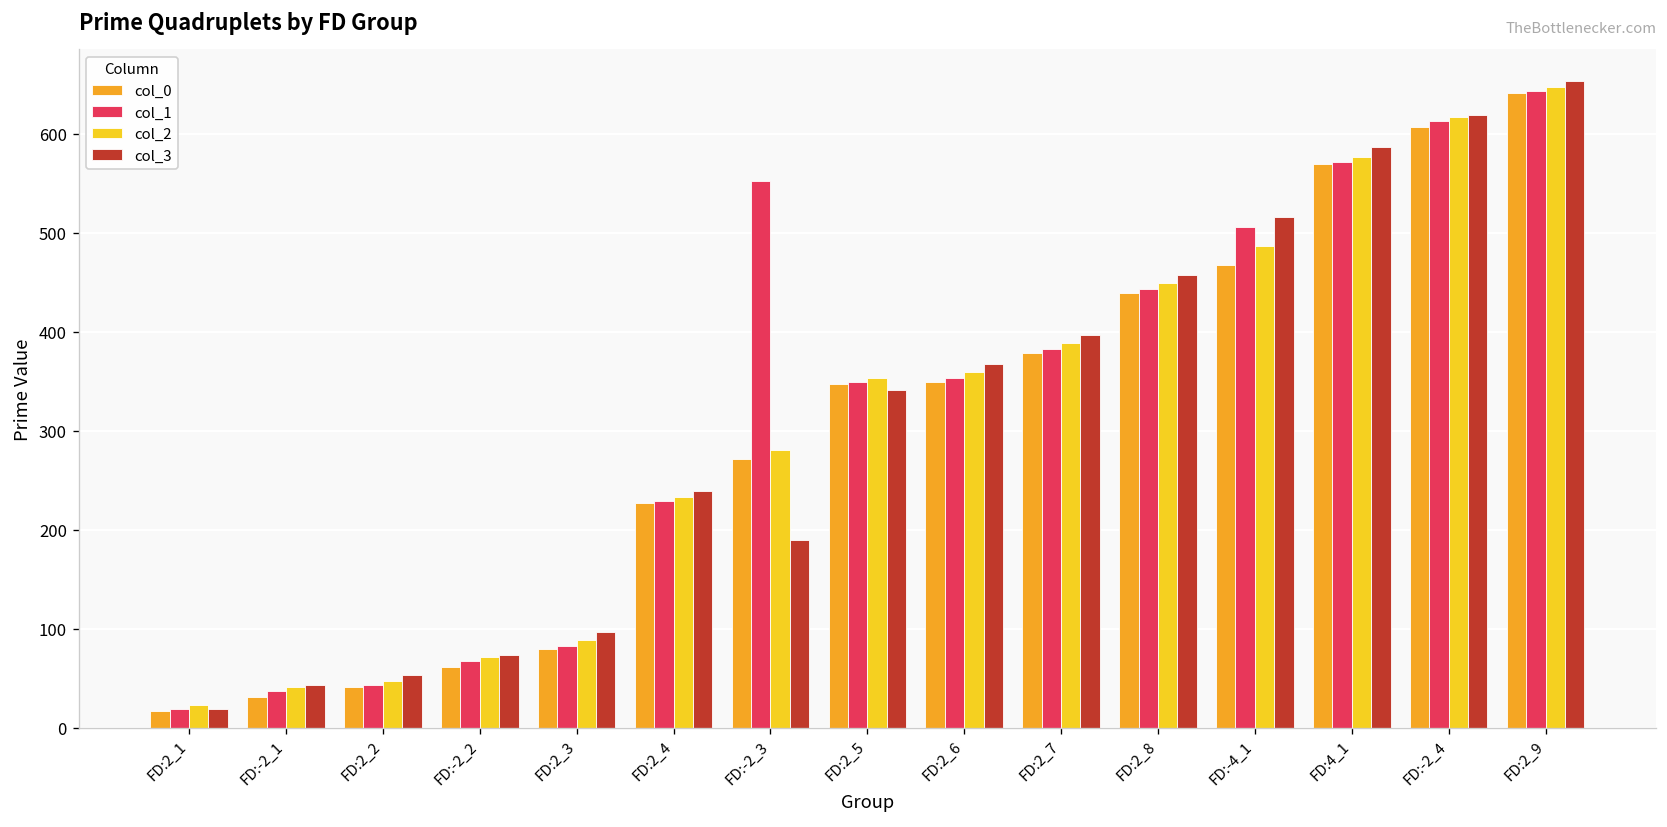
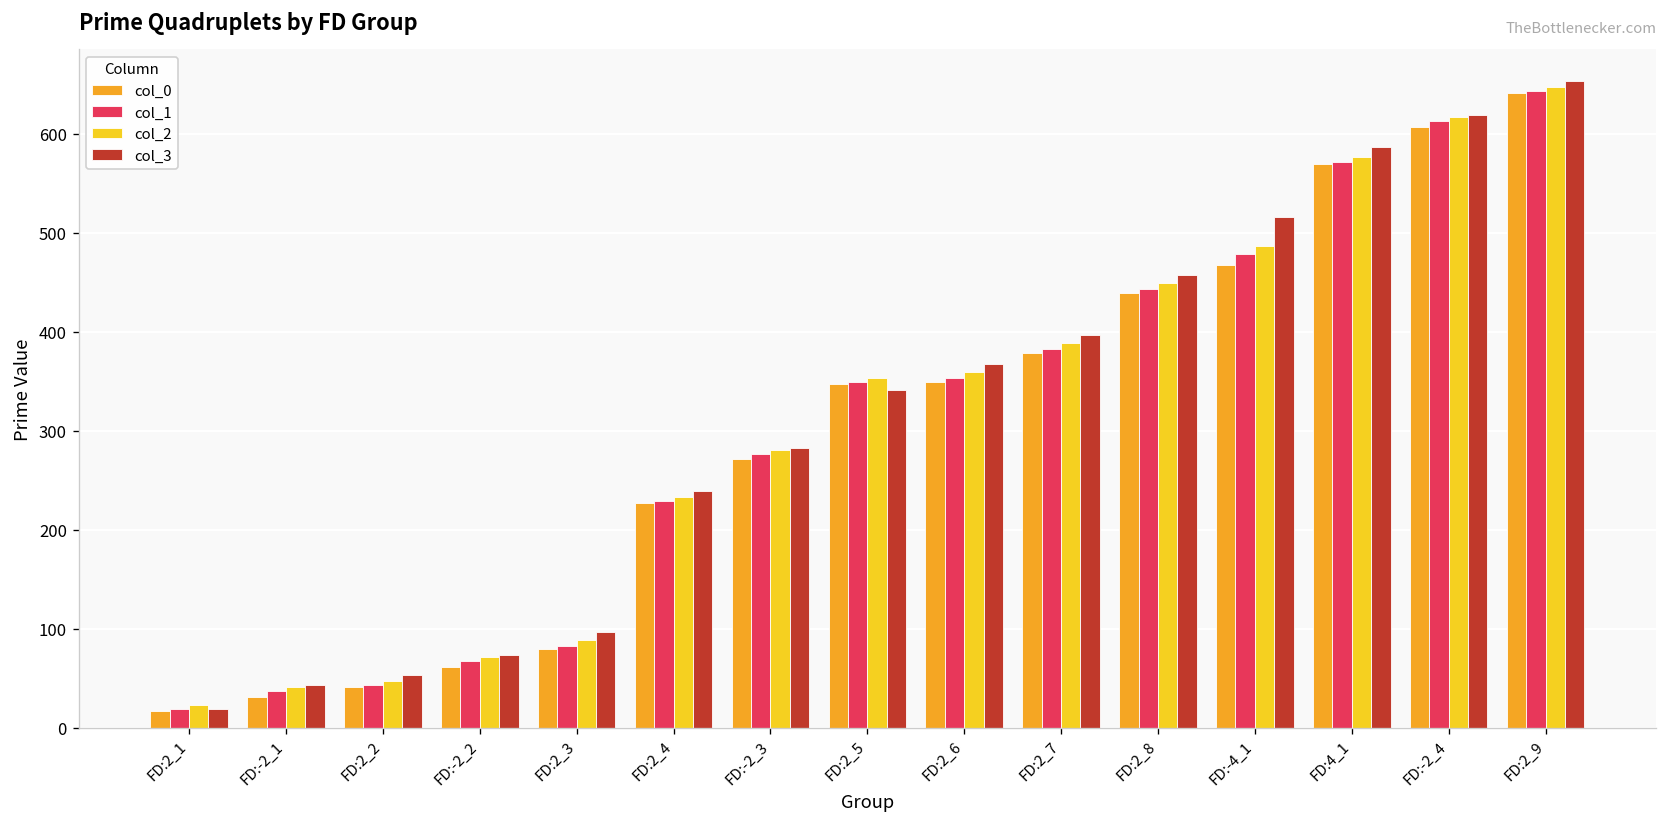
col_1, FD:-2_3: 550 -> 280
col_3, FD:-2_3: 190 -> 280
col_1, FD:-4_1: 510 -> 480
